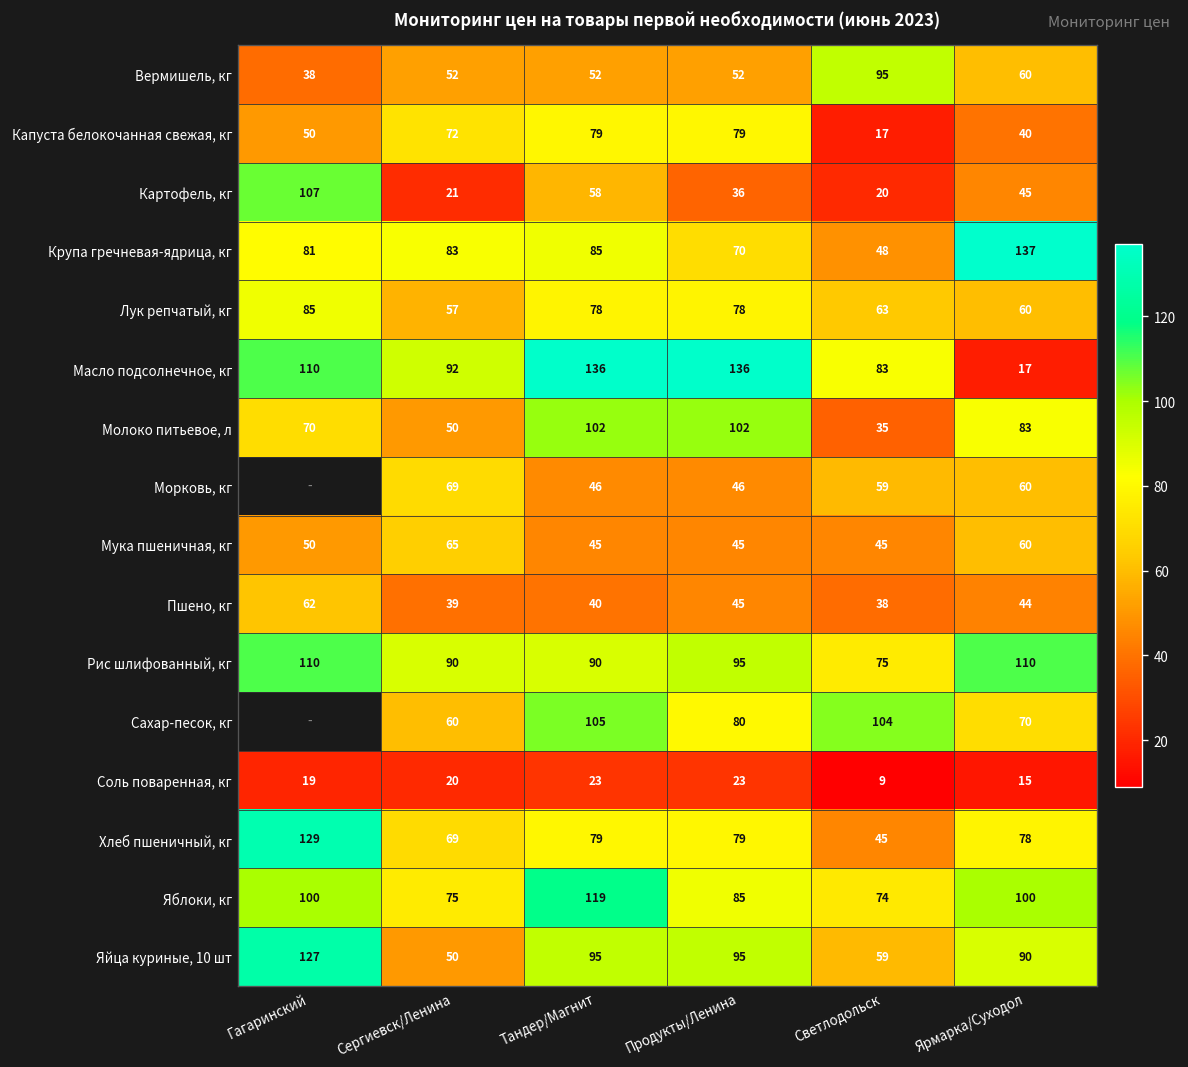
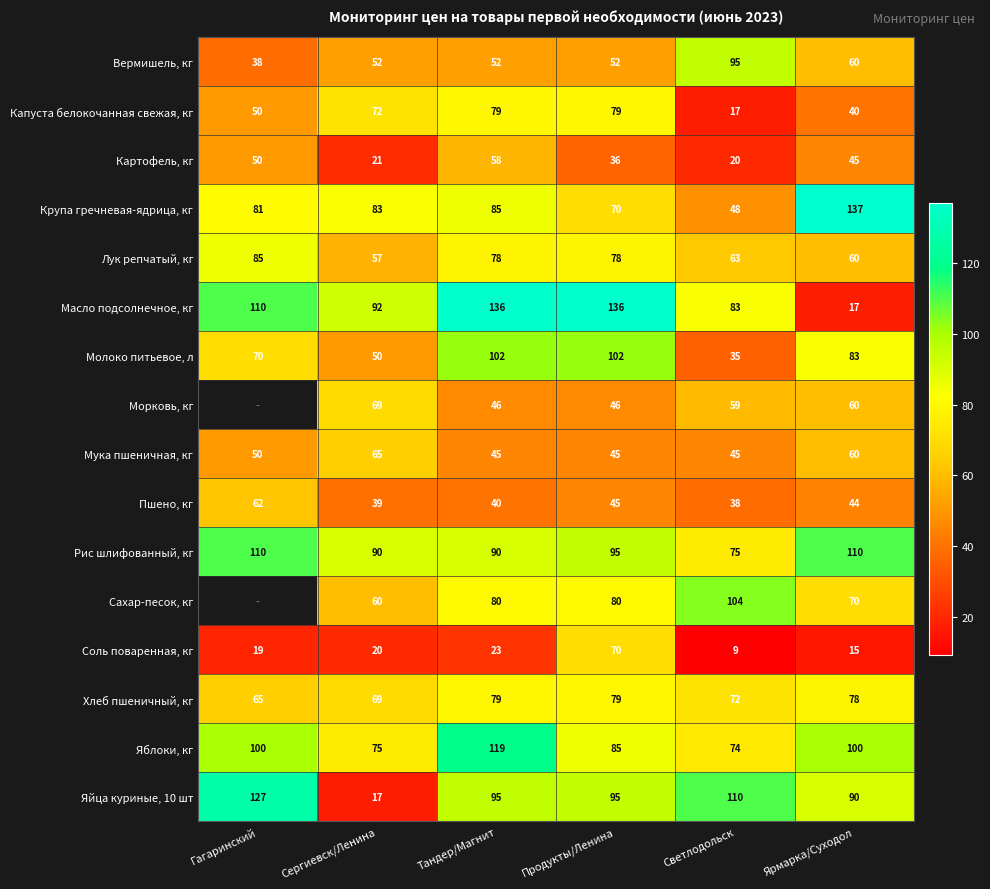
Картофель, кг, Гагаринский: 107 -> 50
Сахар-песок, кг, Тандер/Магнит: 105 -> 80
Соль поваренная, кг, Продукты/Ленина: 23 -> 70
Хлеб пшеничный, кг, Гагаринский: 129 -> 65
Хлеб пшеничный, кг, Светлодольск: 45 -> 72
Яйца куриные, 10 шт, Сергиевск/Ленина: 50 -> 17
Яйца куриные, 10 шт, Светлодольск: 59 -> 110
